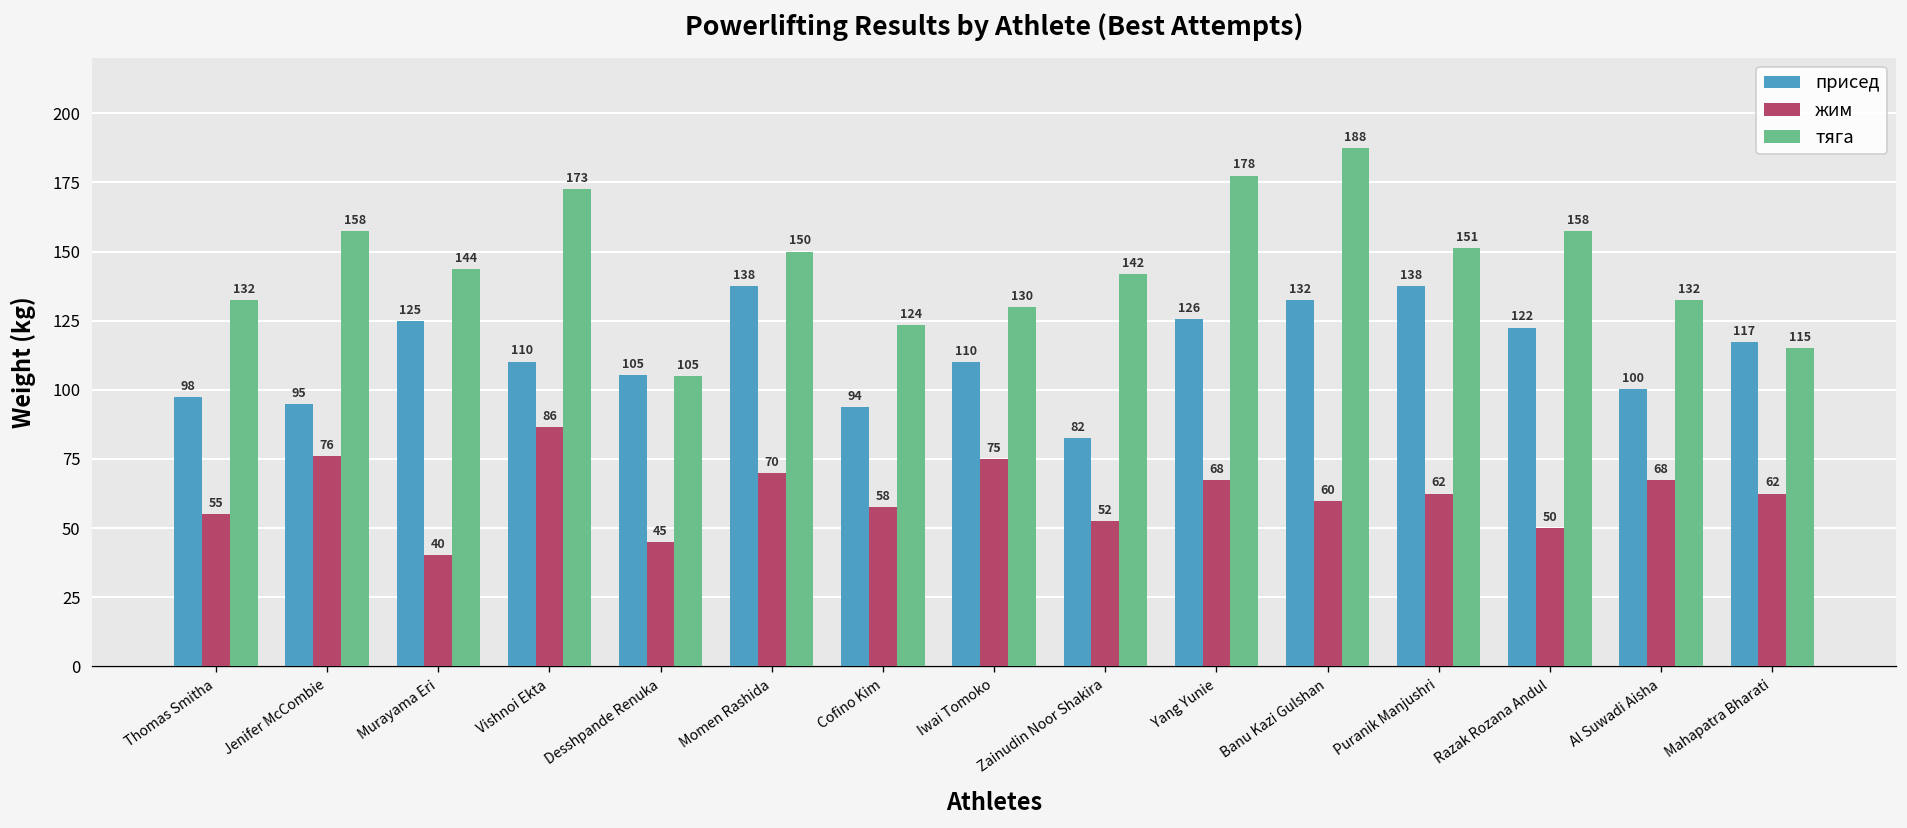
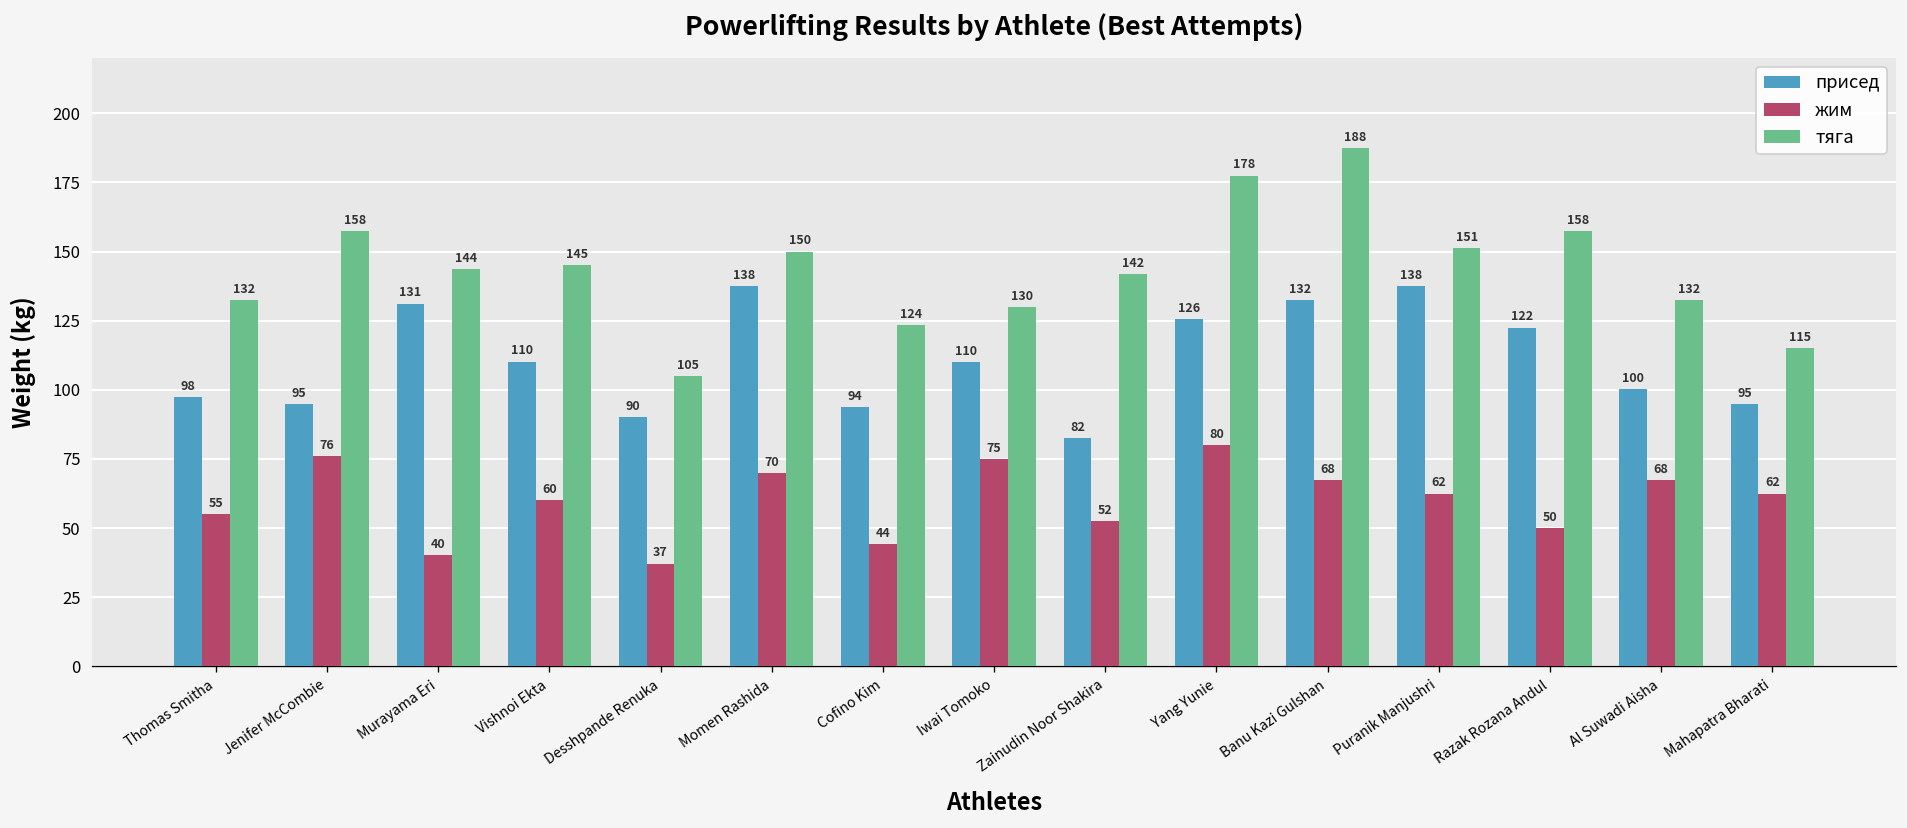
присед, Murayama Eri: 125 -> 131
жим, Vishnoi Ekta: 86 -> 60
тяга, Vishnoi Ekta: 173 -> 145
присед, Desshpande Renuka: 105 -> 90
жим, Desshpande Renuka: 45 -> 37
жим, Cofino Kim: 58 -> 44
жим, Yang Yunie: 68 -> 80
жим, Banu Kazi Gulshan: 60 -> 68
присед, Mahapatra Bharati: 117 -> 95
